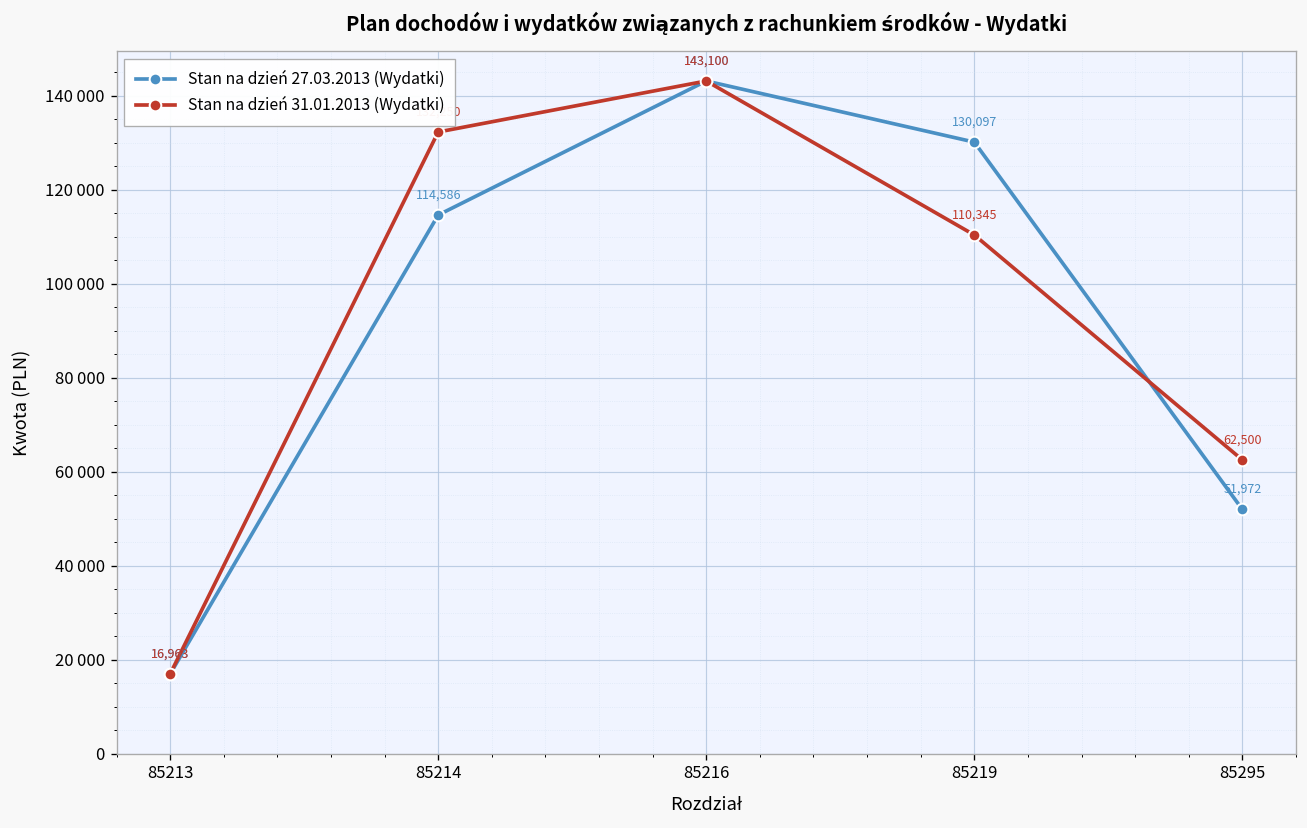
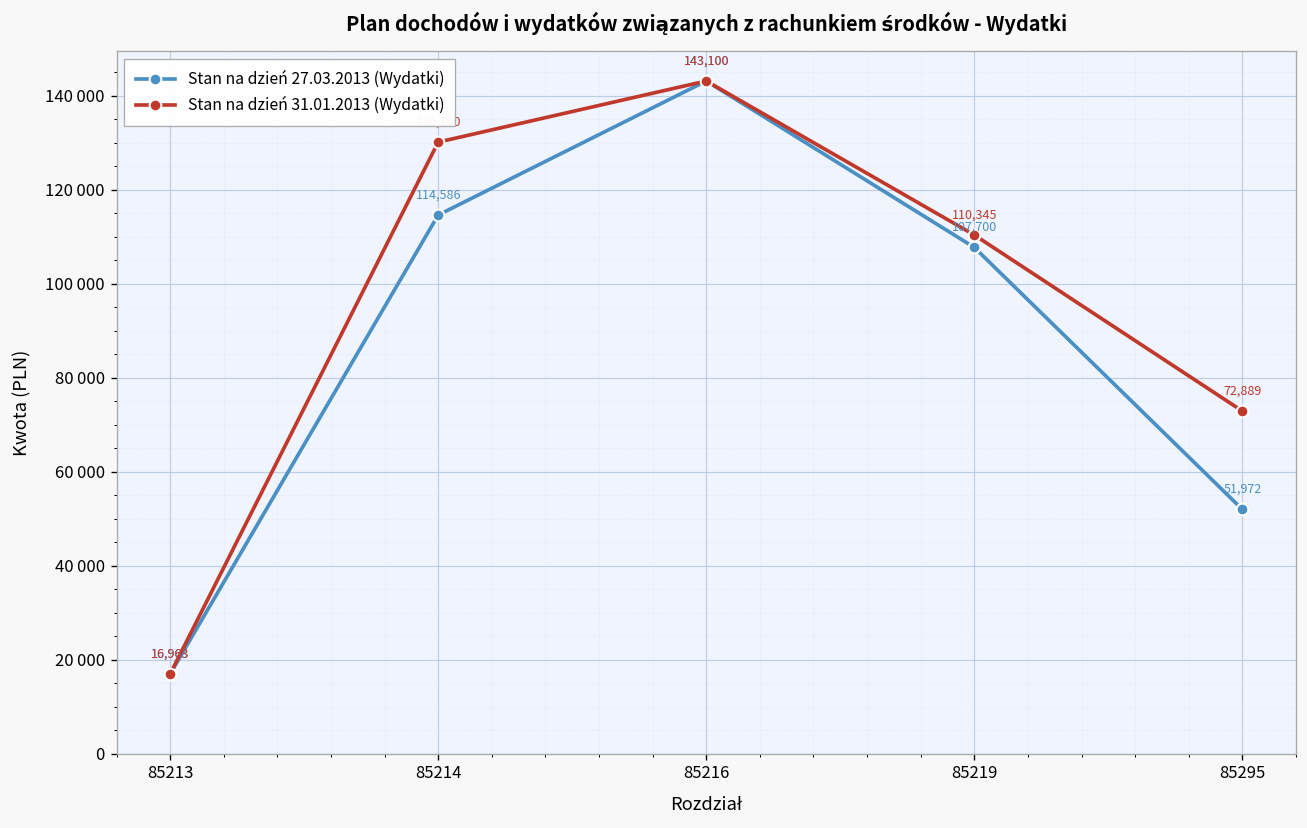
Stan na dzień 31.01.2013 (Wydatki), 85214: 132000 -> 130000
Stan na dzień 27.03.2013 (Wydatki), 85219: 130,097 -> 107,700
Stan na dzień 31.01.2013 (Wydatki), 85295: 62,500 -> 72,889
